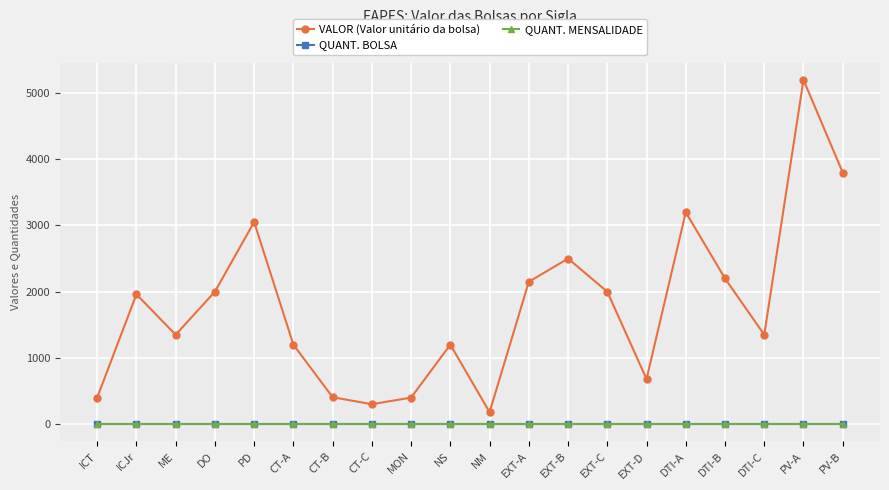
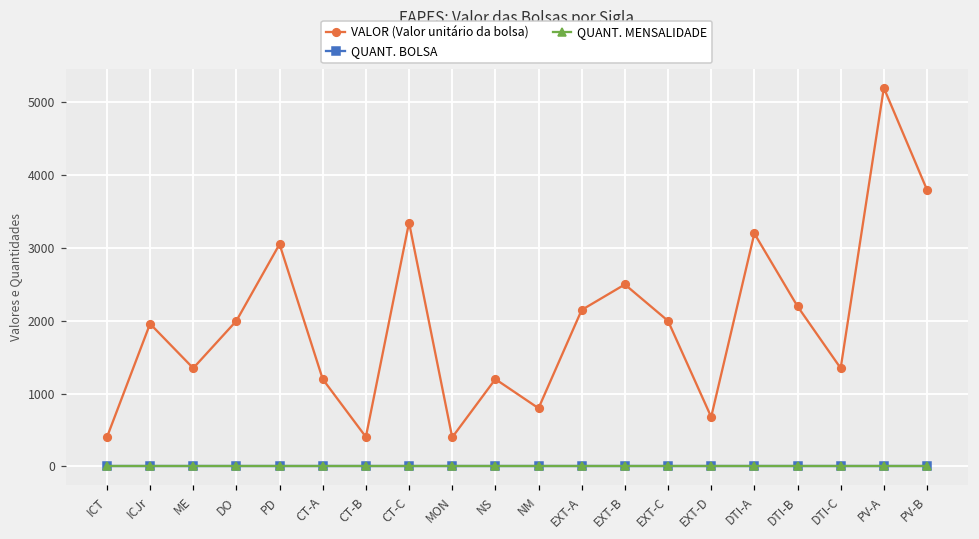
VALOR (Valor unitário da bolsa), CT-C: 300 -> 3400
VALOR (Valor unitário da bolsa), NM: 200 -> 800
